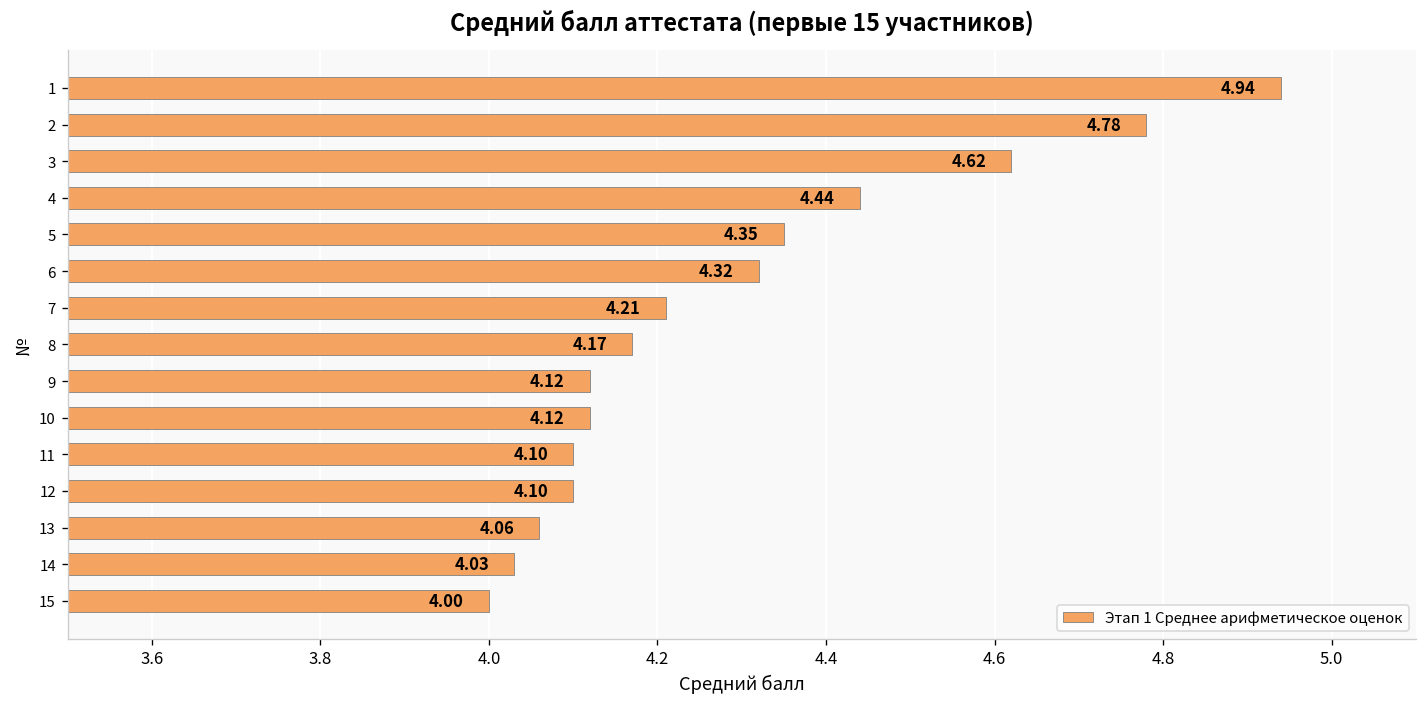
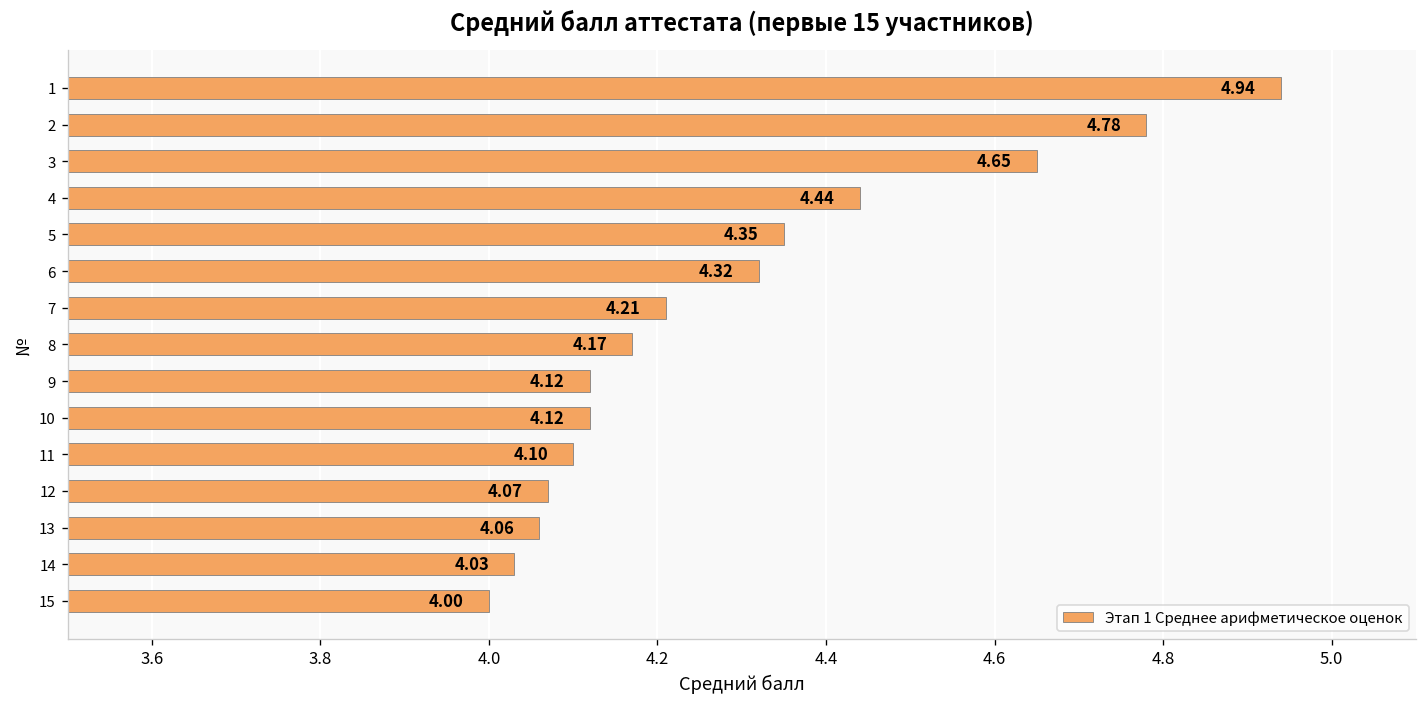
3: 4.62 -> 4.65
12: 4.10 -> 4.07
